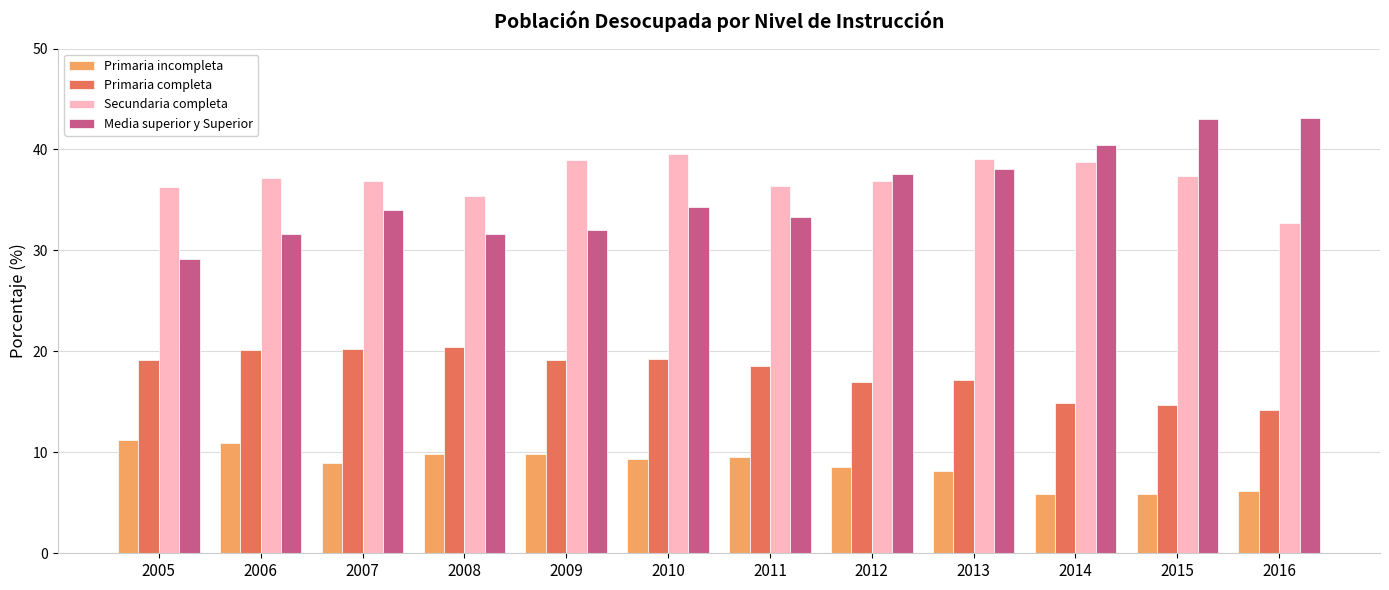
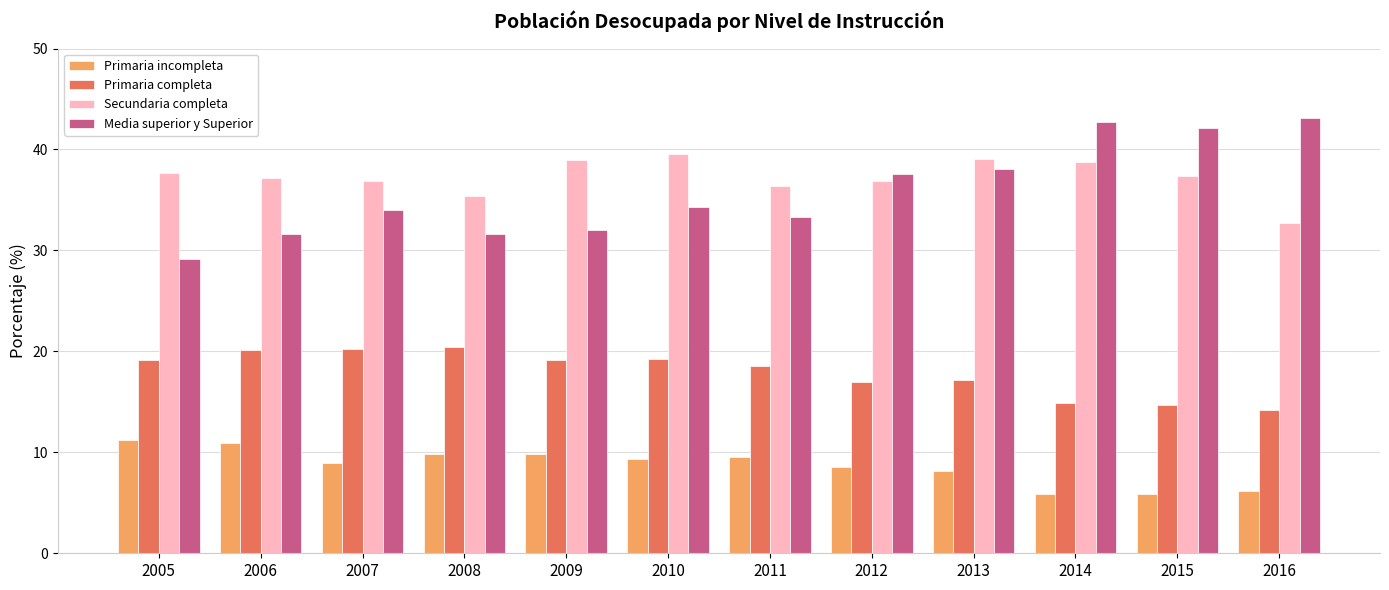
Secundaria completa, 2005: 36.2 -> 37.7
Media superior y Superior, 2014: 40.5 -> 42.7
Media superior y Superior, 2015: 43.0 -> 42.2
